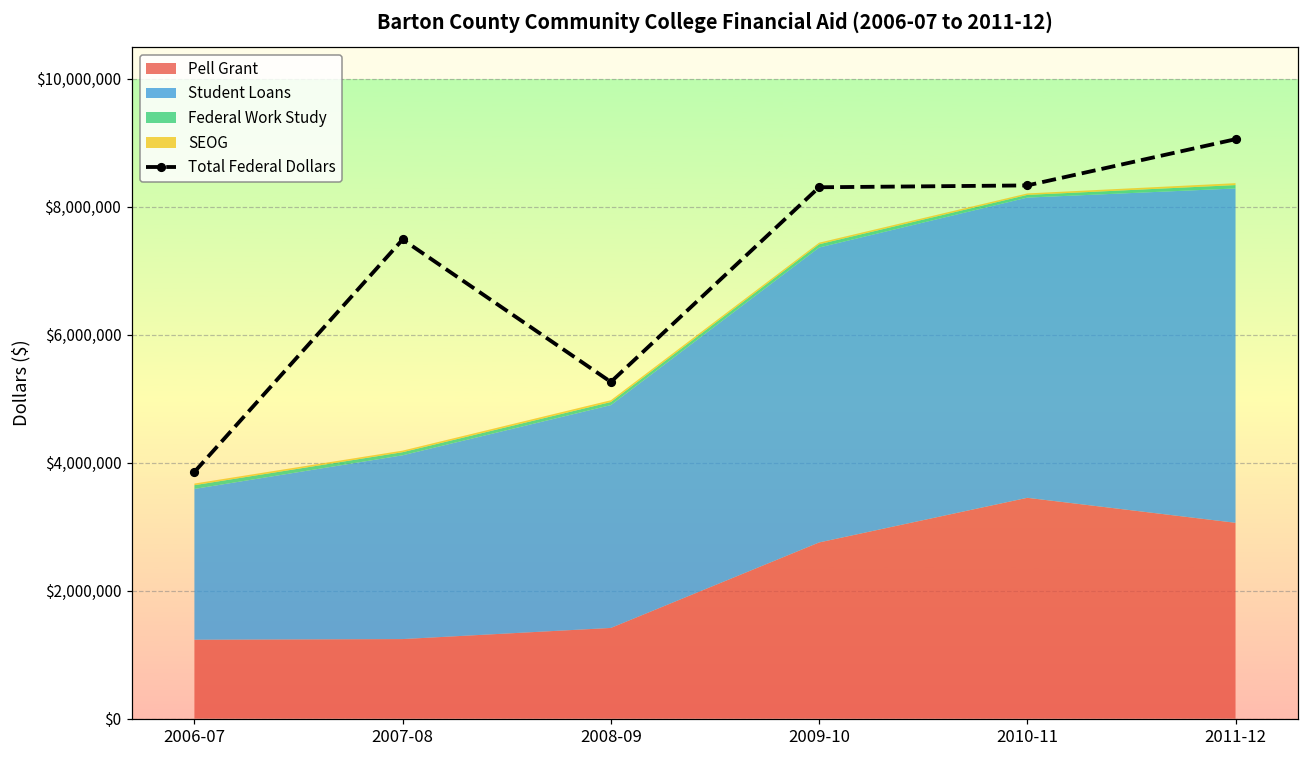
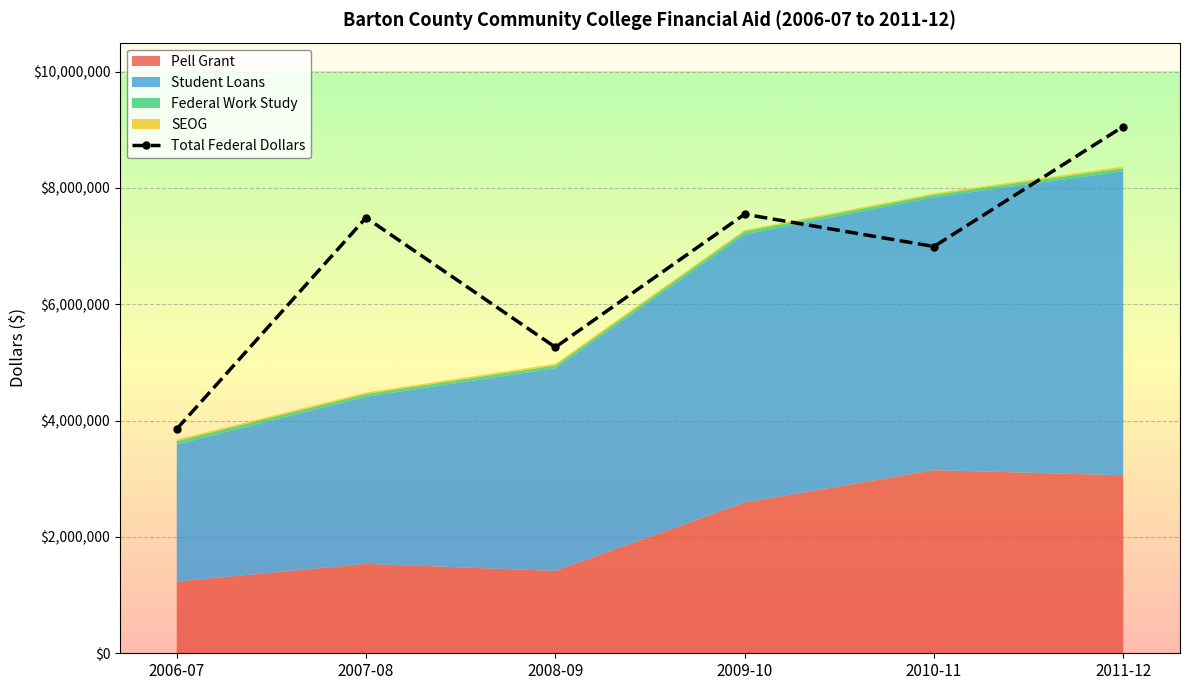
Pell Grant, 2007-08: $1,200,000 -> $1,500,000
Total Federal Dollars, 2009-10: $8,300,000 -> $7,500,000
Pell Grant, 2009-10: $2,800,000 -> $2,600,000
Total Federal Dollars, 2010-11: $8,300,000 -> $7,000,000
Pell Grant, 2010-11: $3,500,000 -> $3,100,000
